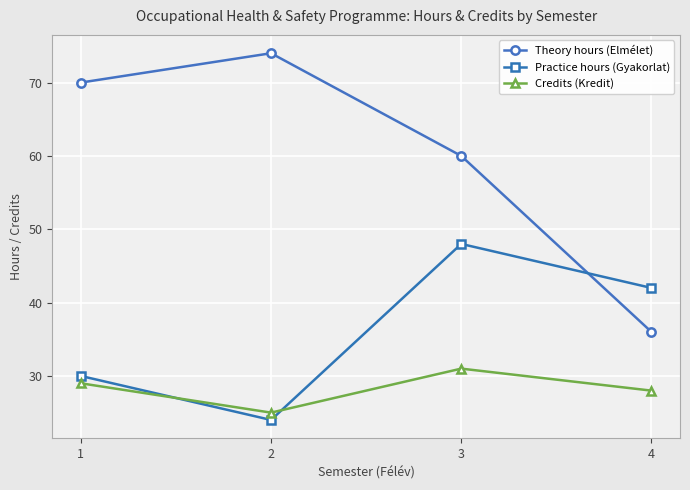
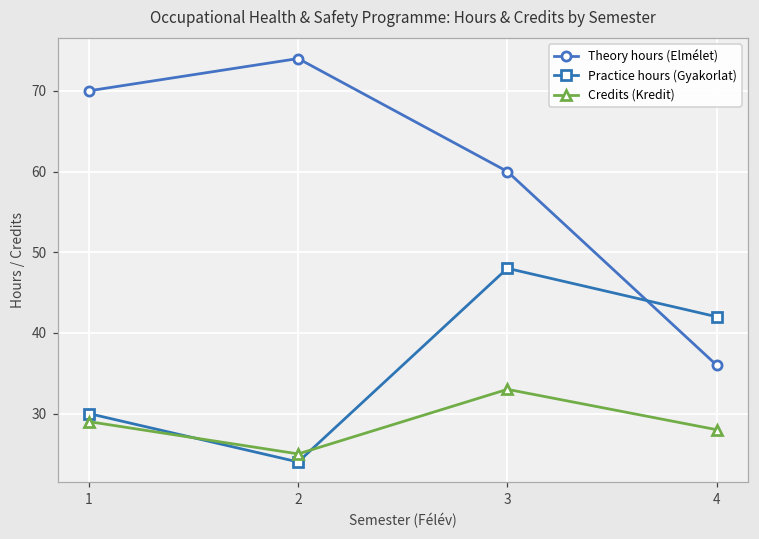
Credits (Kredit), 3: 31 -> 33
